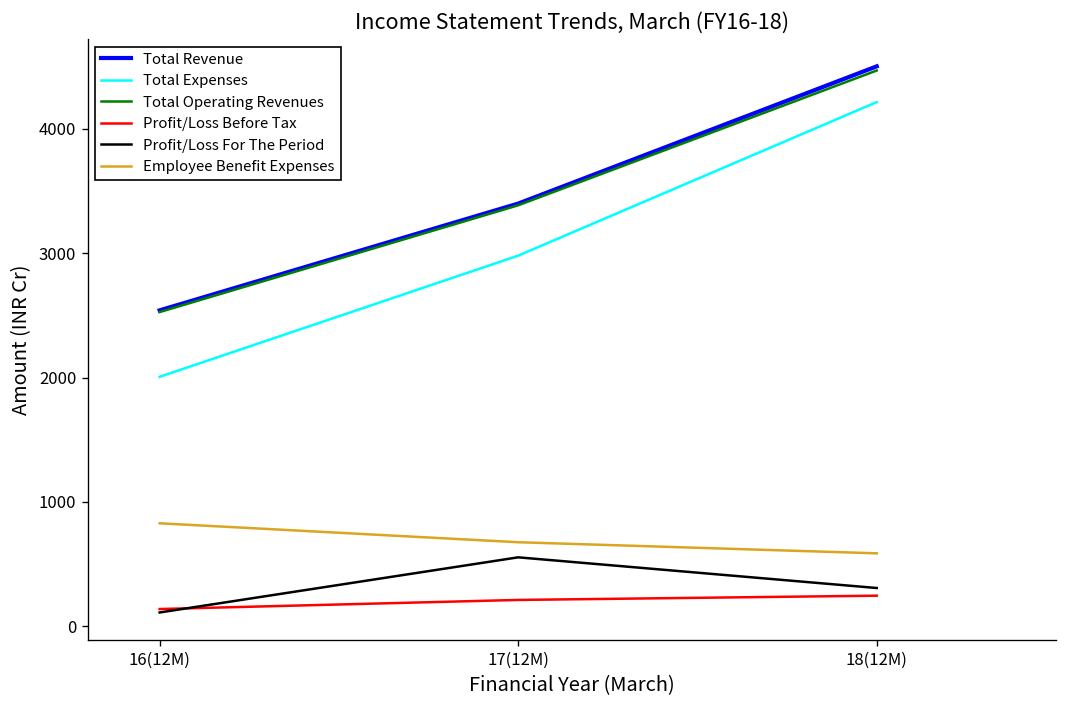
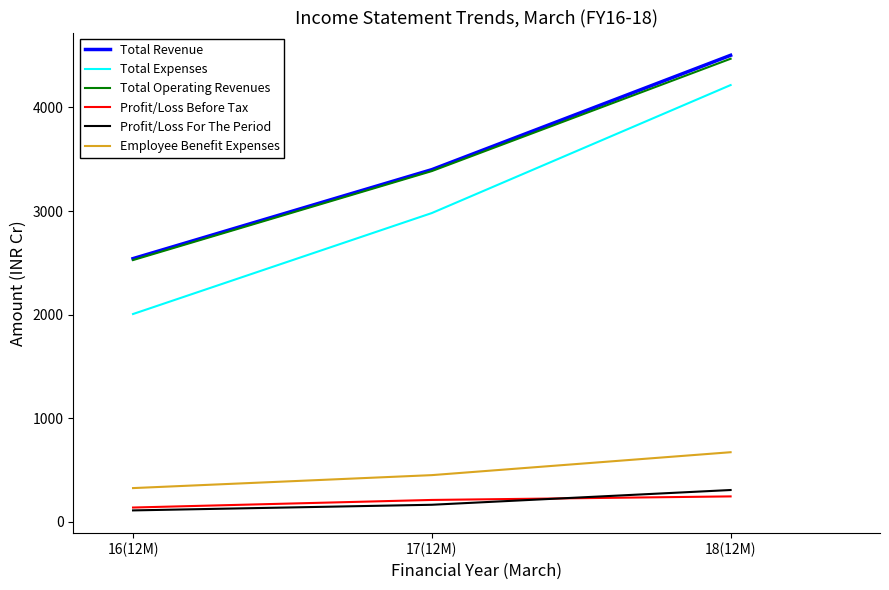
Employee Benefit Expenses, 16(12M): 830 -> 330
Profit/Loss For The Period, 17(12M): 550 -> 170
Employee Benefit Expenses, 17(12M): 680 -> 450
Employee Benefit Expenses, 18(12M): 590 -> 670
